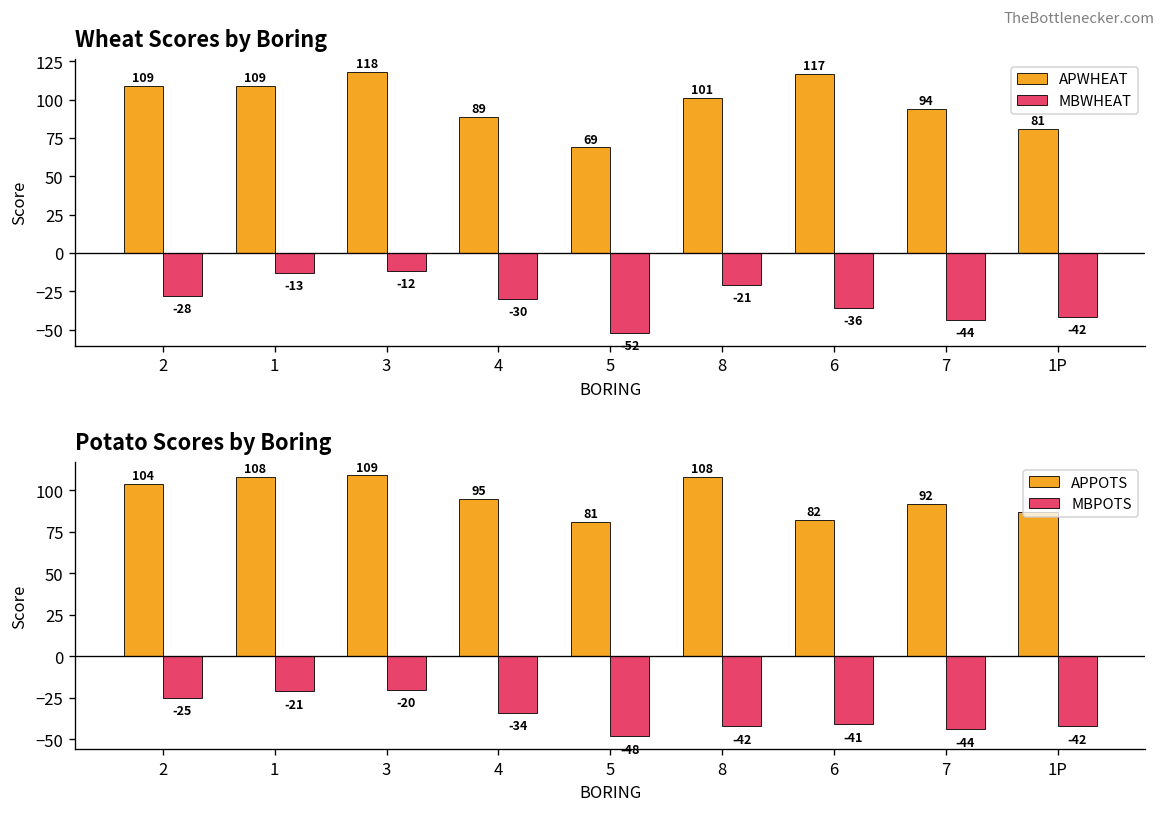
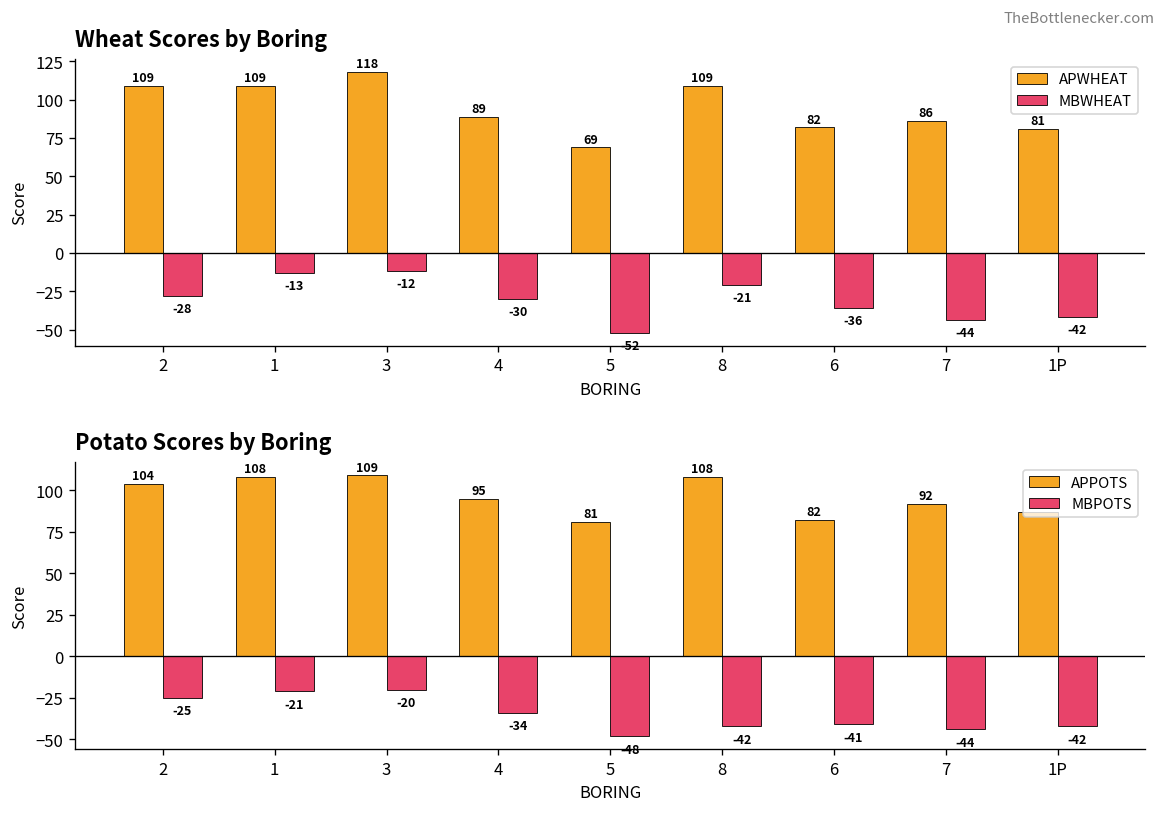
Wheat Scores by Boring, APWHEAT, 8: 101 -> 109
Wheat Scores by Boring, APWHEAT, 6: 117 -> 82
Wheat Scores by Boring, APWHEAT, 7: 94 -> 86
